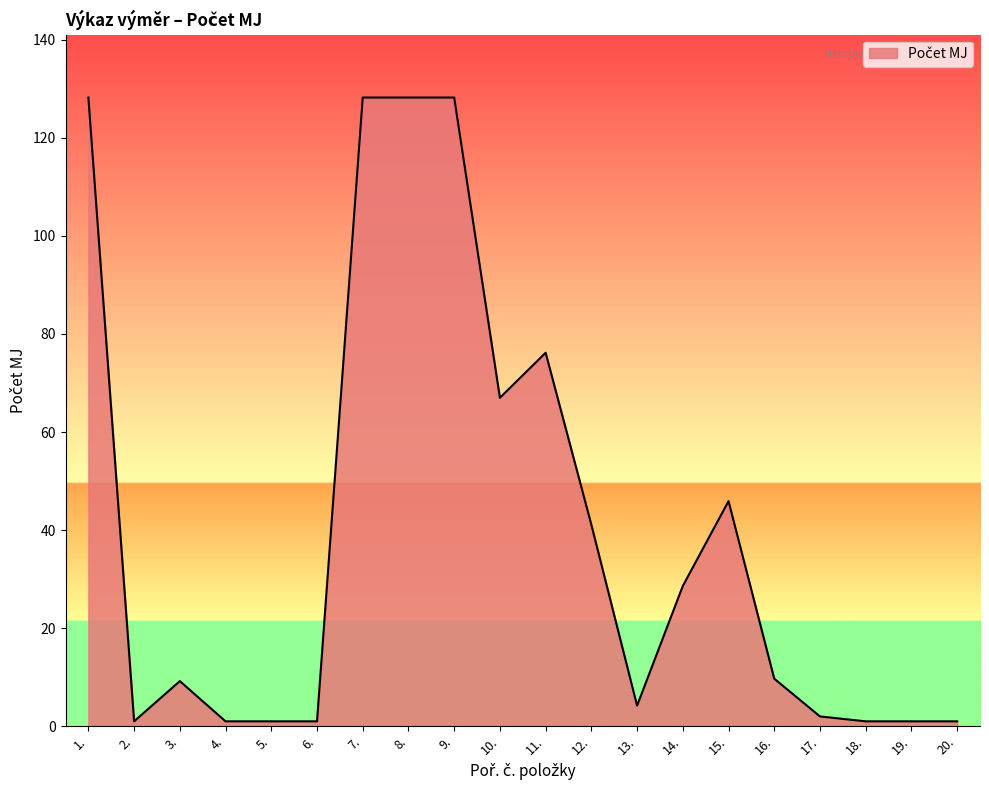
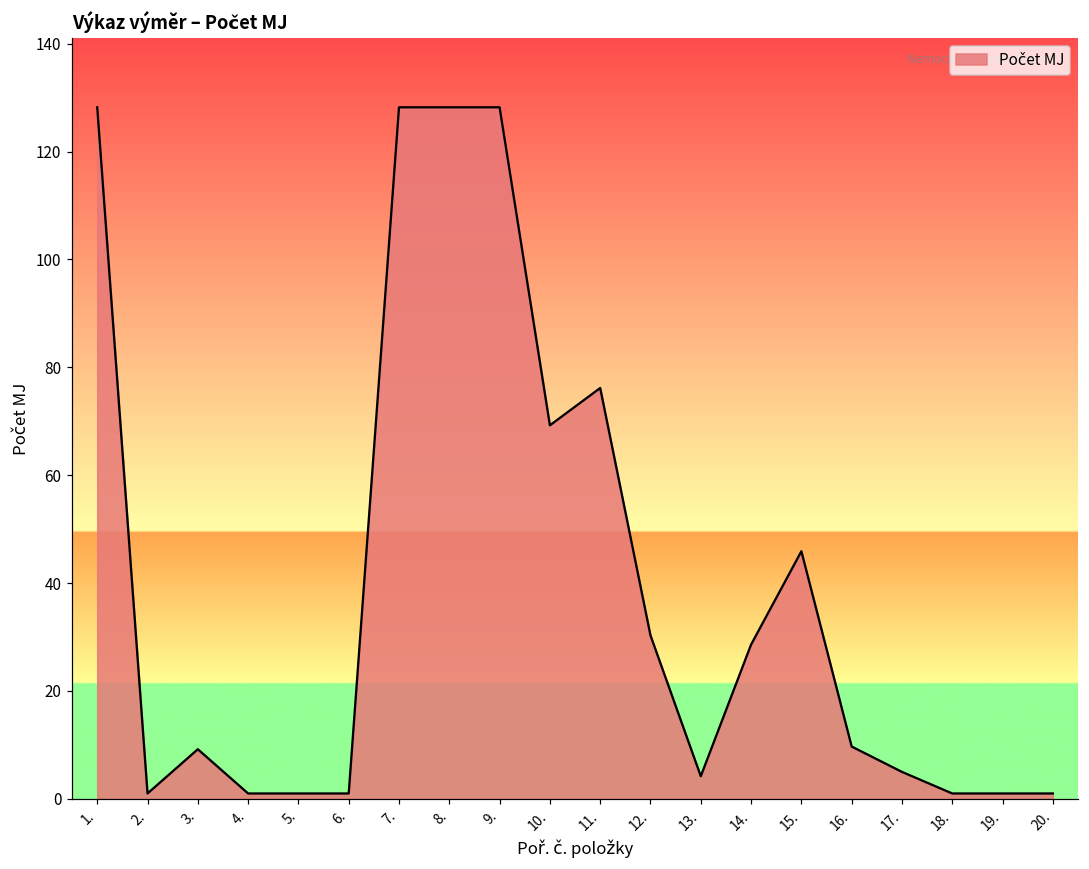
10.: 67 -> 69
12.: 41 -> 30
17.: 2 -> 5
